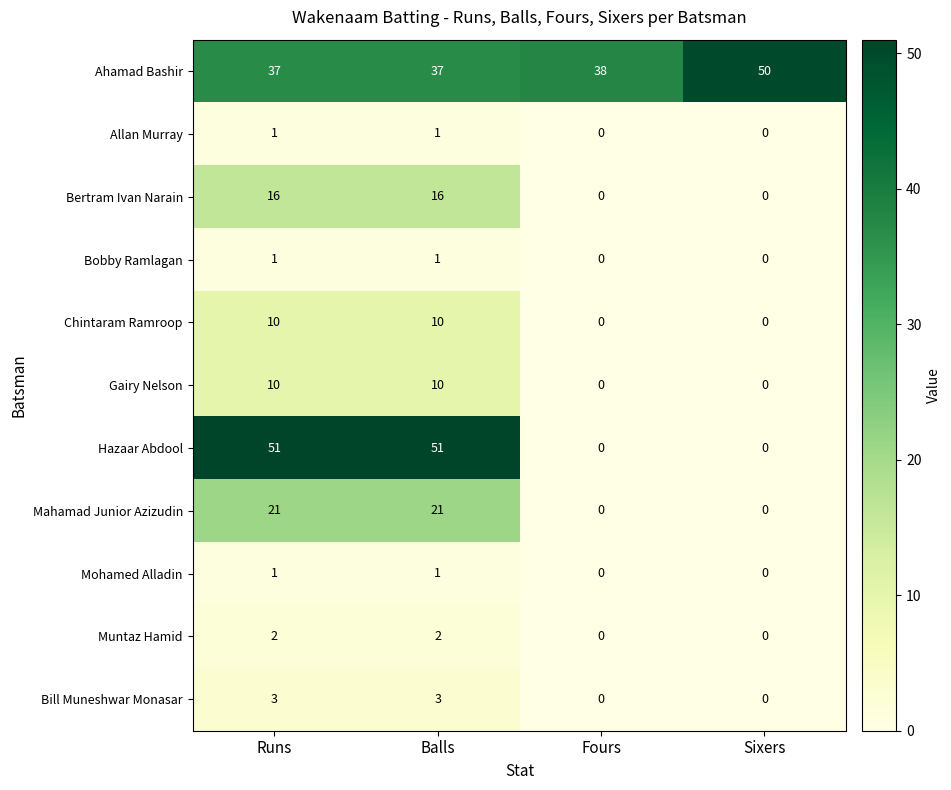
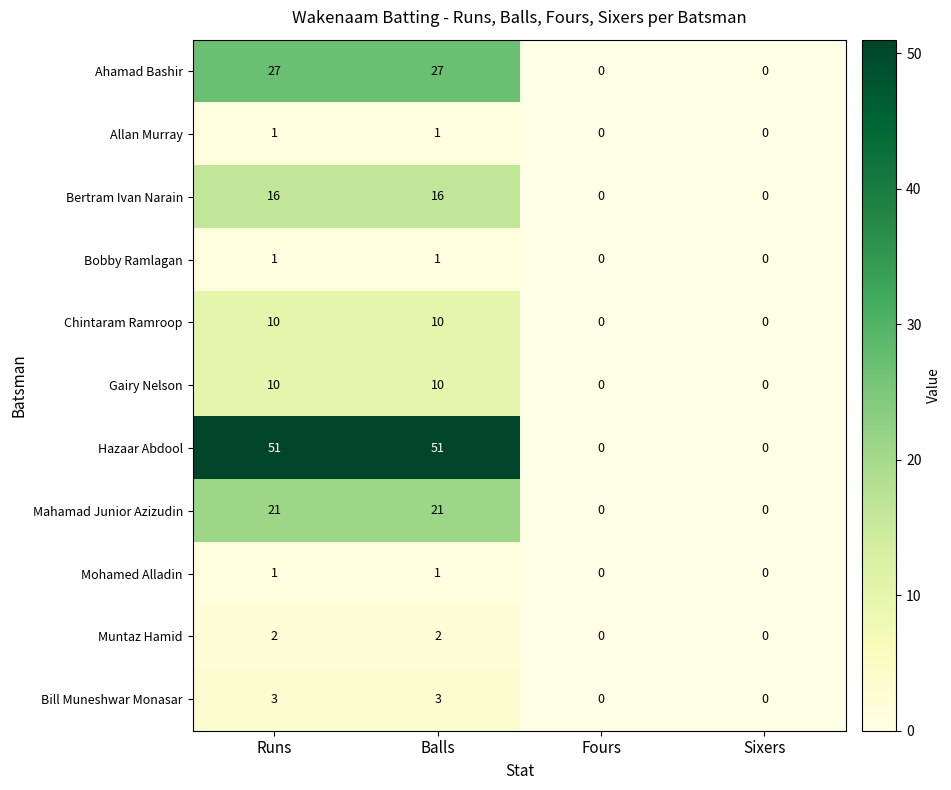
Ahamad Bashir, Runs: 37 -> 27
Ahamad Bashir, Balls: 37 -> 27
Ahamad Bashir, Fours: 38 -> 0
Ahamad Bashir, Sixers: 50 -> 0
